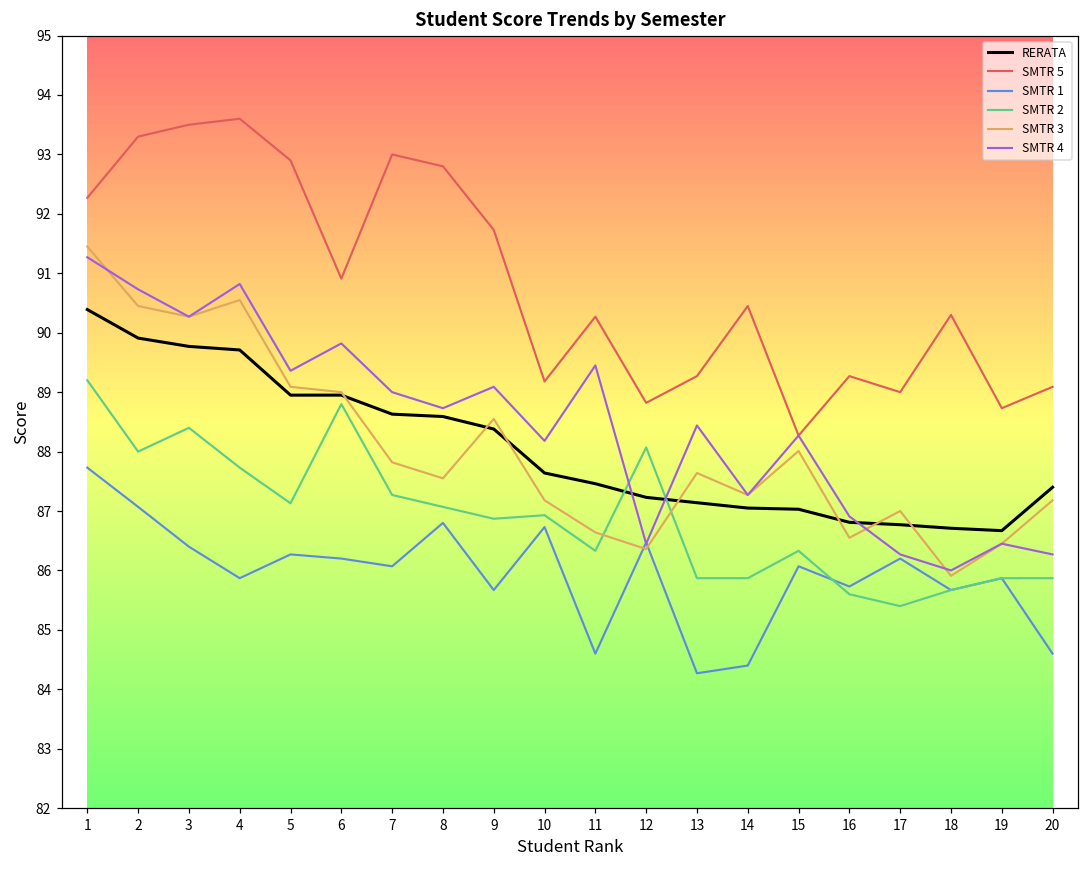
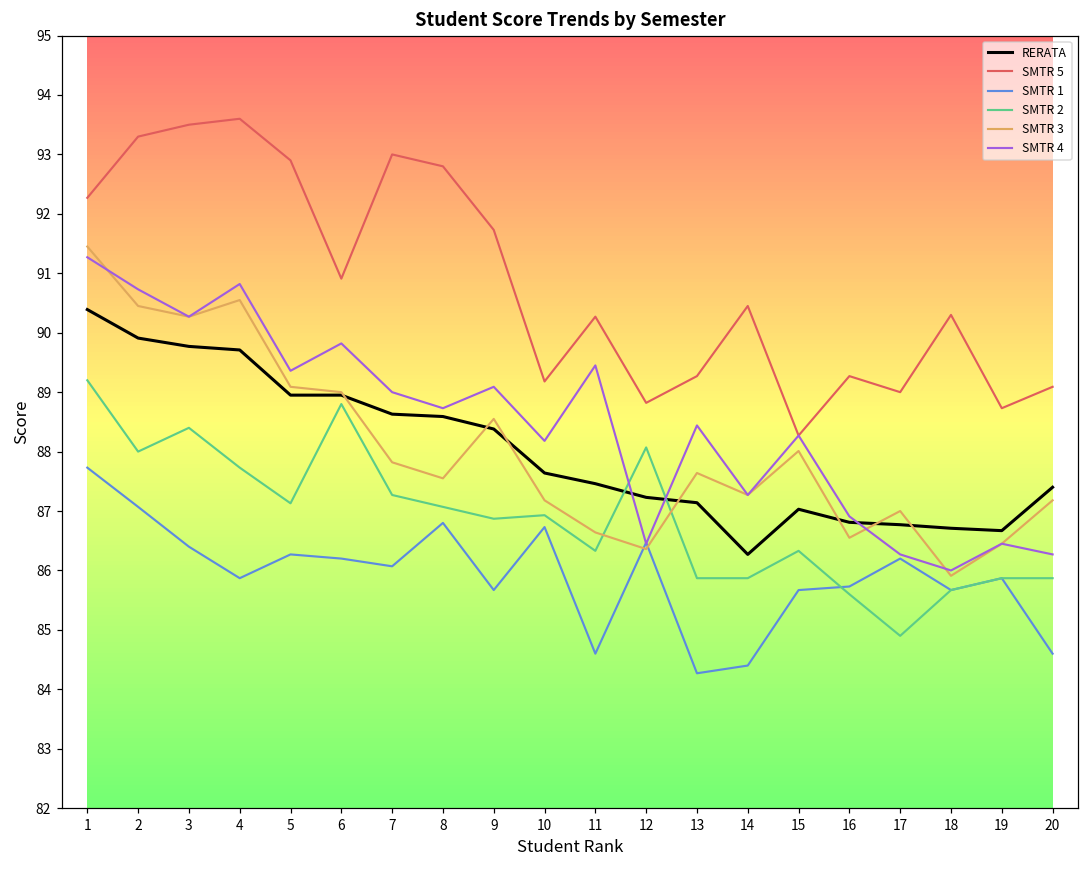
RERATA, 14: 87.1 -> 86.3
SMTR 1, 15: 86.1 -> 85.7
SMTR 2, 17: 85.4 -> 84.9
